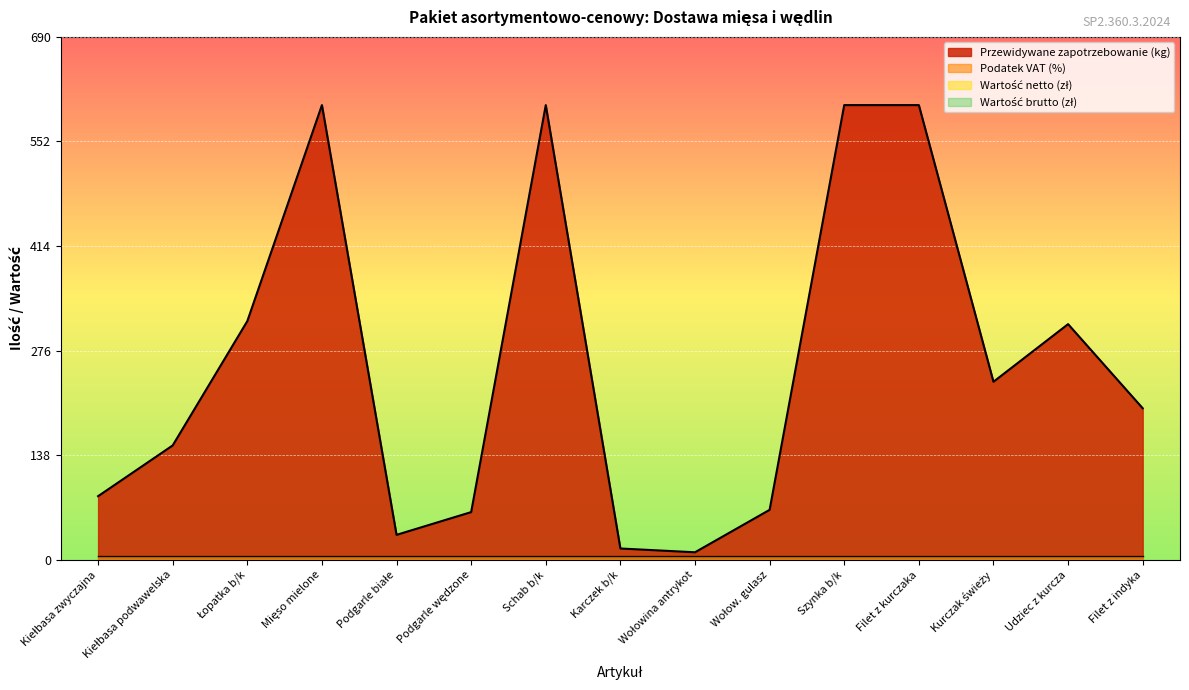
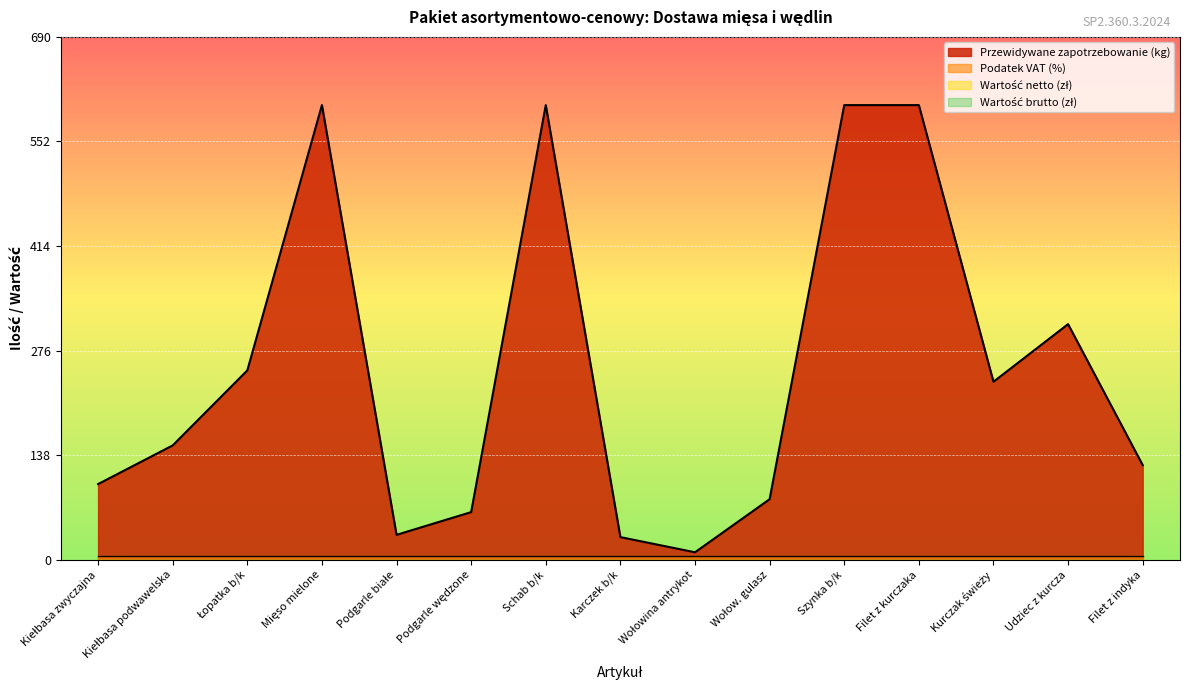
Przewidywane zapotrzebowanie (kg), Kiełbasa zwyczajna: 80 -> 100
Przewidywane zapotrzebowanie (kg), Łopatka b/k: 320 -> 250
Przewidywane zapotrzebowanie (kg), Karczek b/k: 20 -> 30
Przewidywane zapotrzebowanie (kg), Wołow. gulasz: 70 -> 80
Przewidywane zapotrzebowanie (kg), Filet z indyka: 200 -> 130
